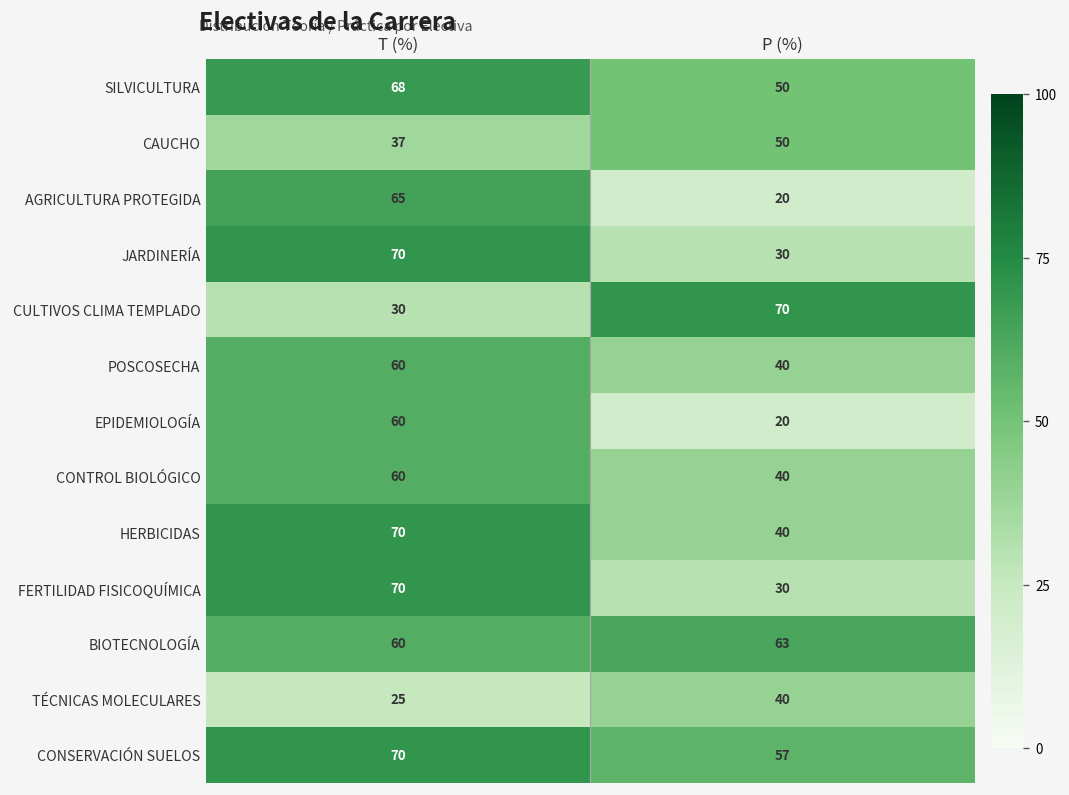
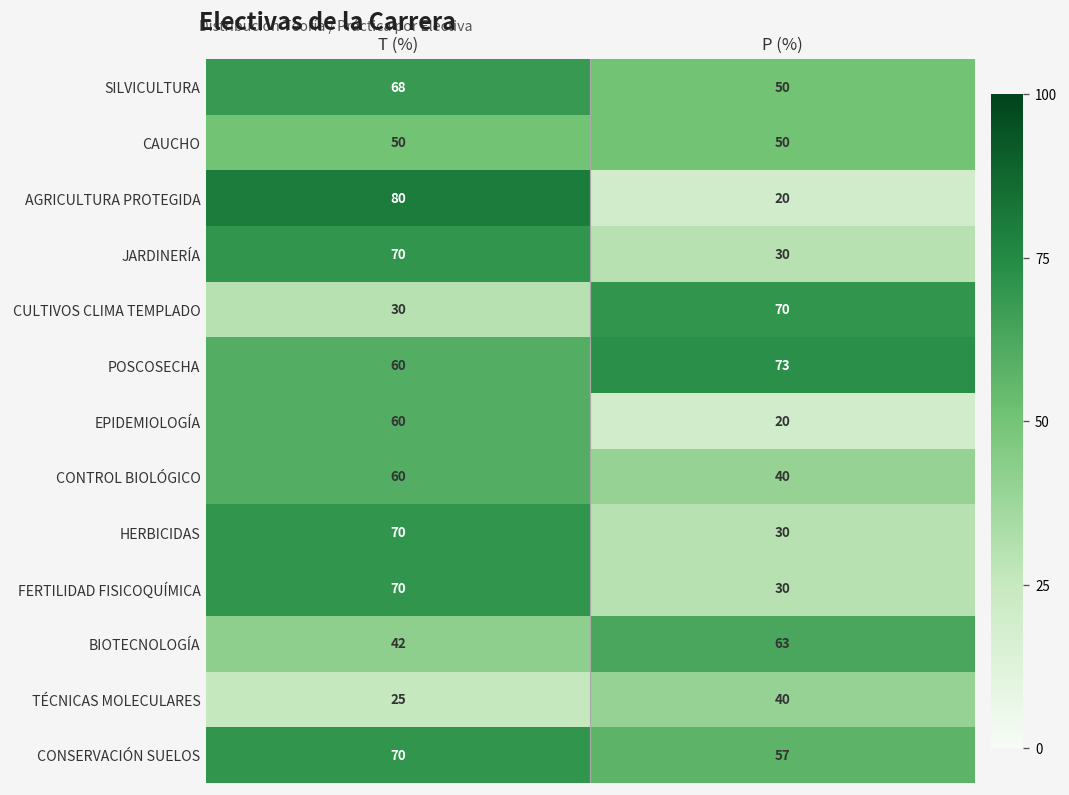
CAUCHO, T (%): 37 -> 50
AGRICULTURA PROTEGIDA, T (%): 65 -> 80
POSCOSECHA, P (%): 40 -> 73
HERBICIDAS, P (%): 40 -> 30
BIOTECNOLOGÍA, T (%): 60 -> 42
